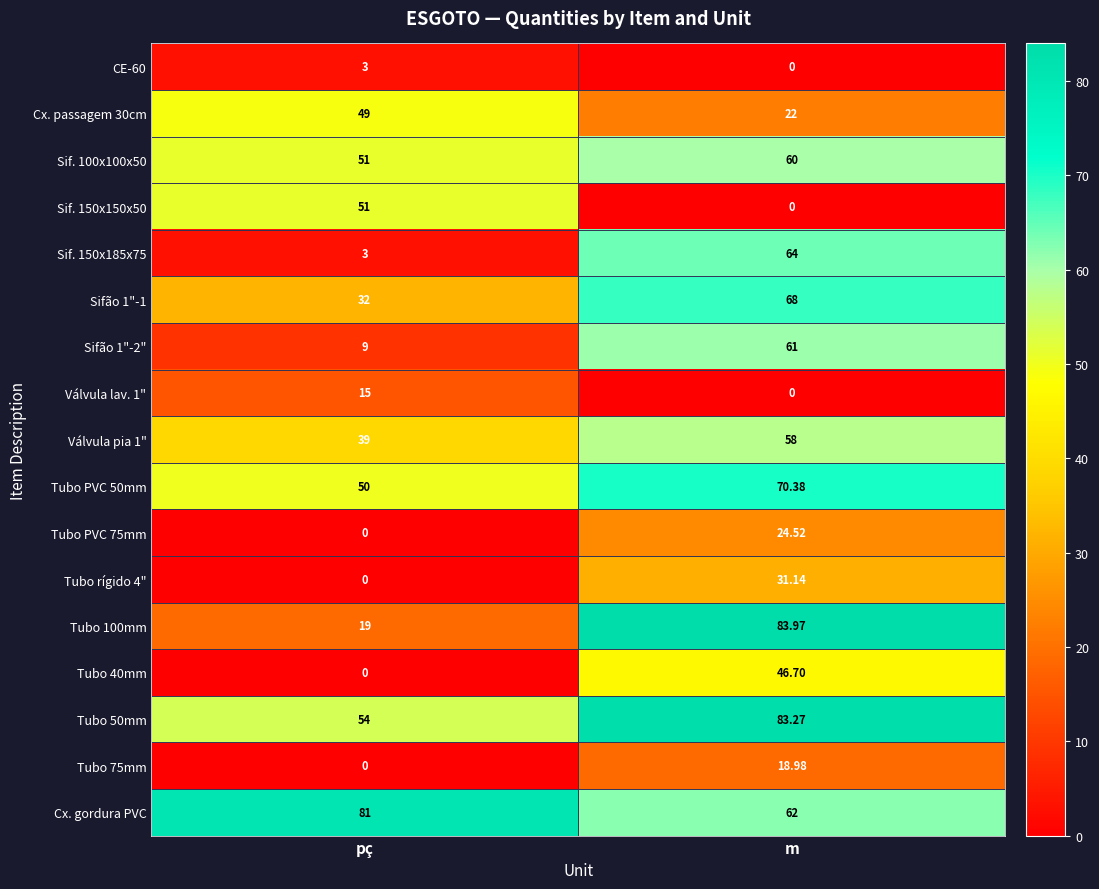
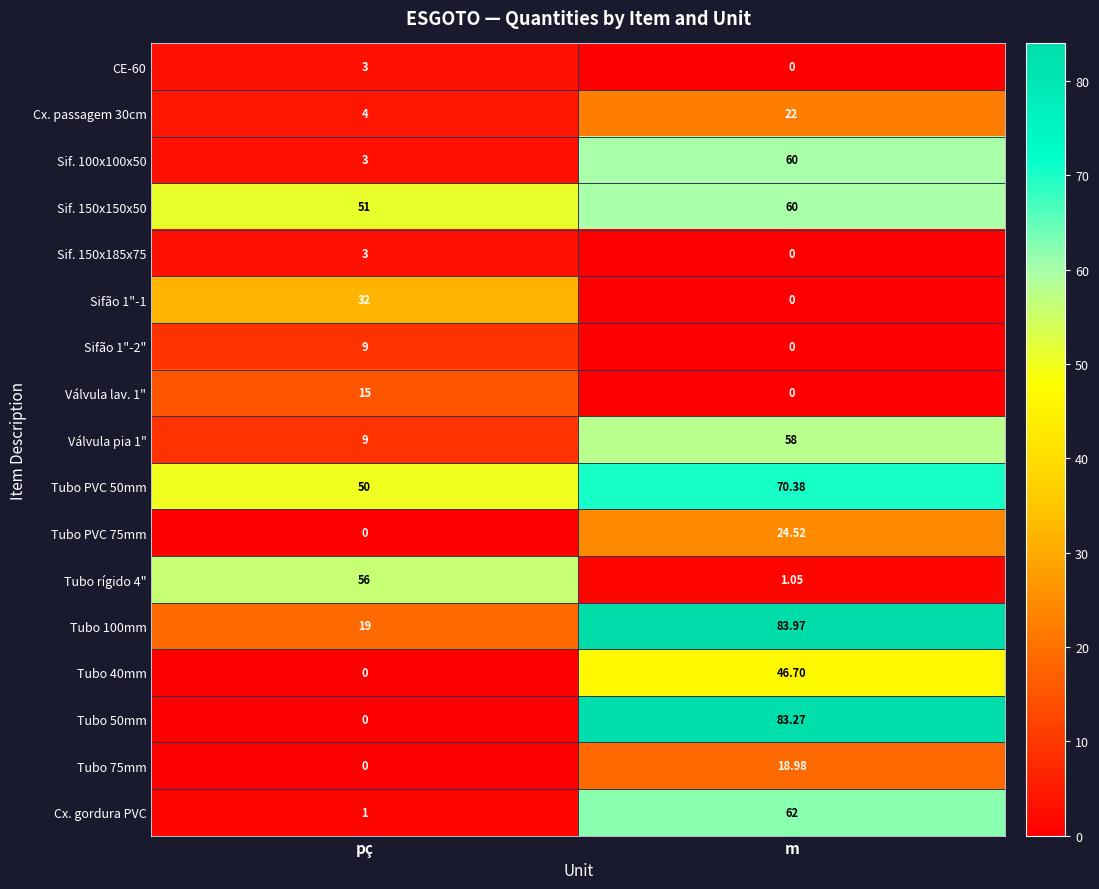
Cx. passagem 30cm, pç: 49 -> 4
Sif. 100x100x50, pç: 51 -> 3
Sif. 150x150x50, m: 0 -> 60
Sif. 150x185x75, m: 64 -> 0
Sifão 1"-1, m: 68 -> 0
Sifão 1"-2", m: 61 -> 0
Válvula pia 1", pç: 39 -> 9
Tubo rígido 4", pç: 0 -> 56
Tubo rígido 4", m: 31.14 -> 1.05
Tubo 50mm, pç: 54 -> 0
Cx. gordura PVC, pç: 81 -> 1
